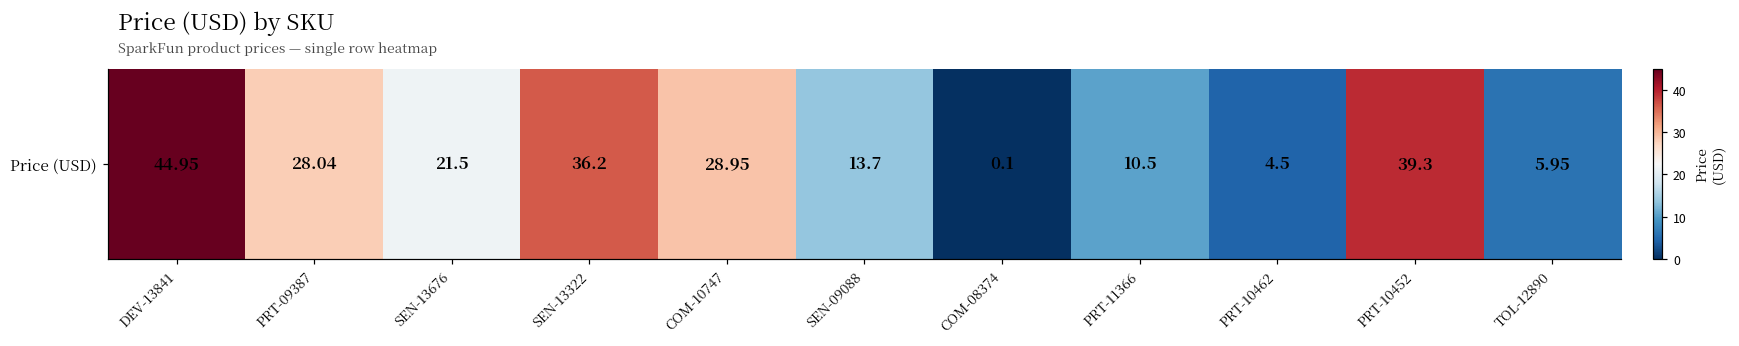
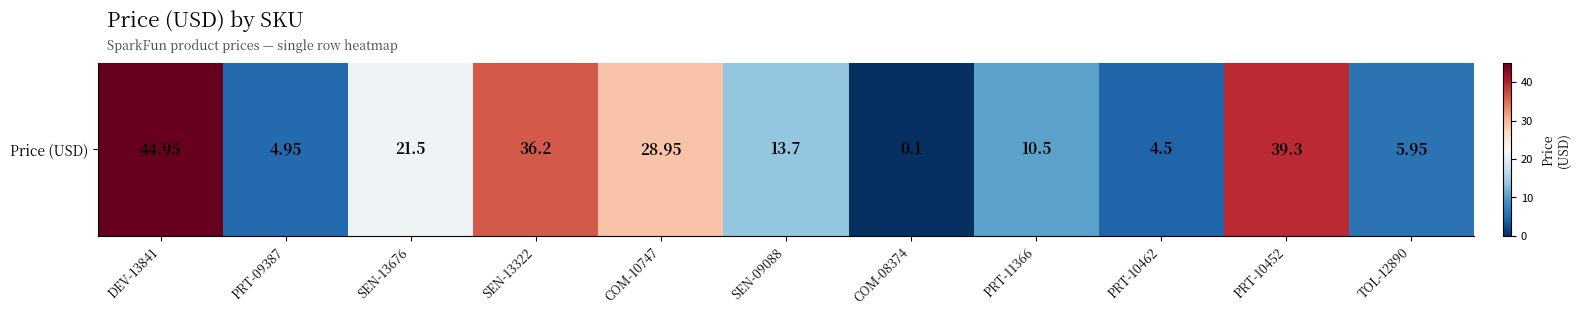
Price (USD), PRT-09387: 28.04 -> 4.95
